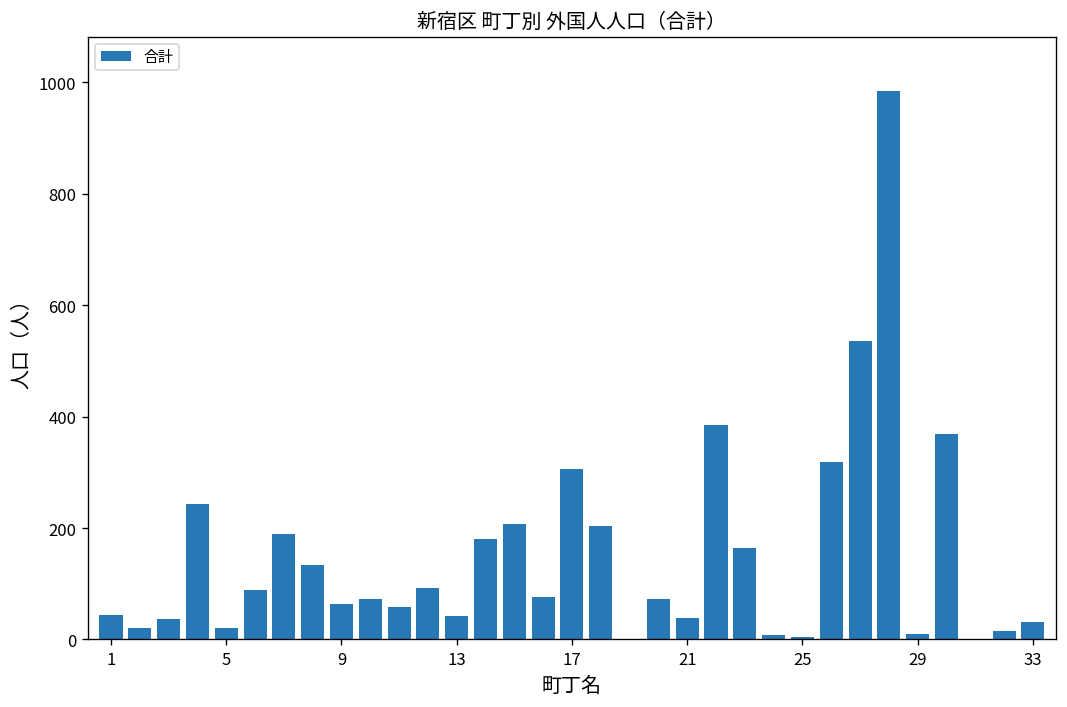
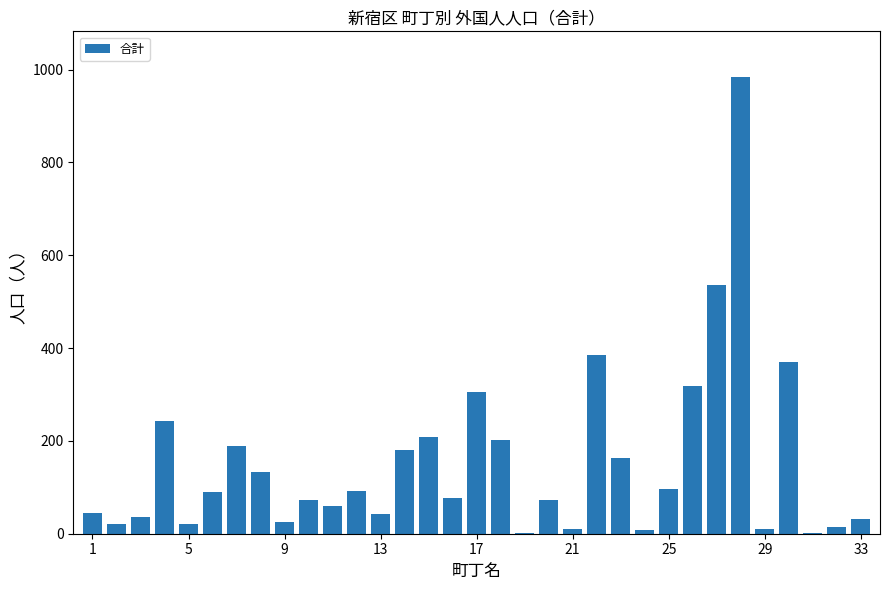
9: 60 -> 30
21: 40 -> 10
25: 0 -> 100
